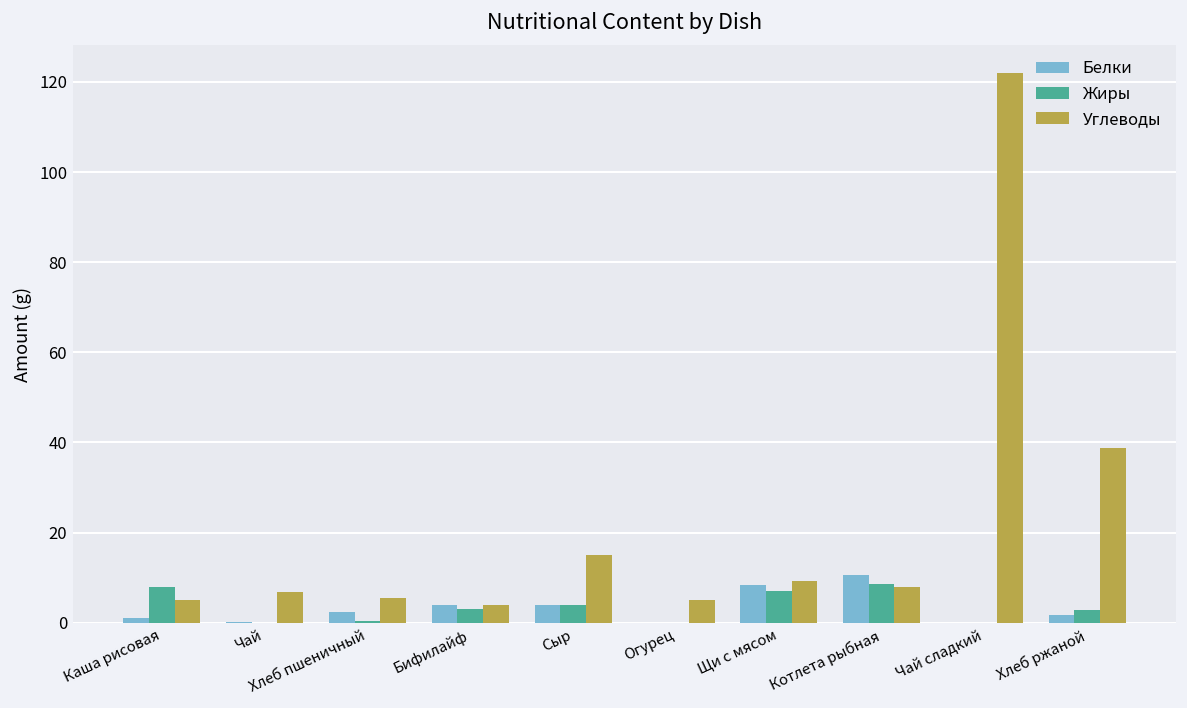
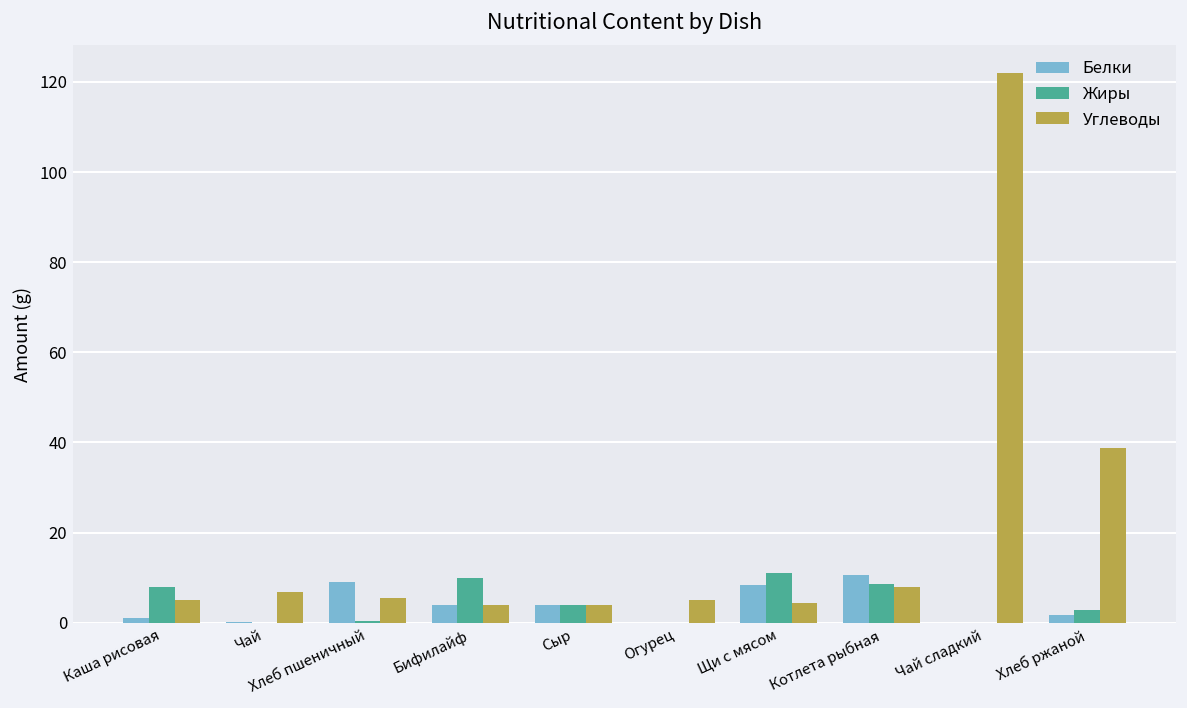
Белки, Хлеб пшеничный: 2 -> 9
Жиры, Бифилайф: 3 -> 10
Углеводы, Сыр: 15 -> 4
Жиры, Щи с мясом: 7 -> 11
Углеводы, Щи с мясом: 9 -> 4
